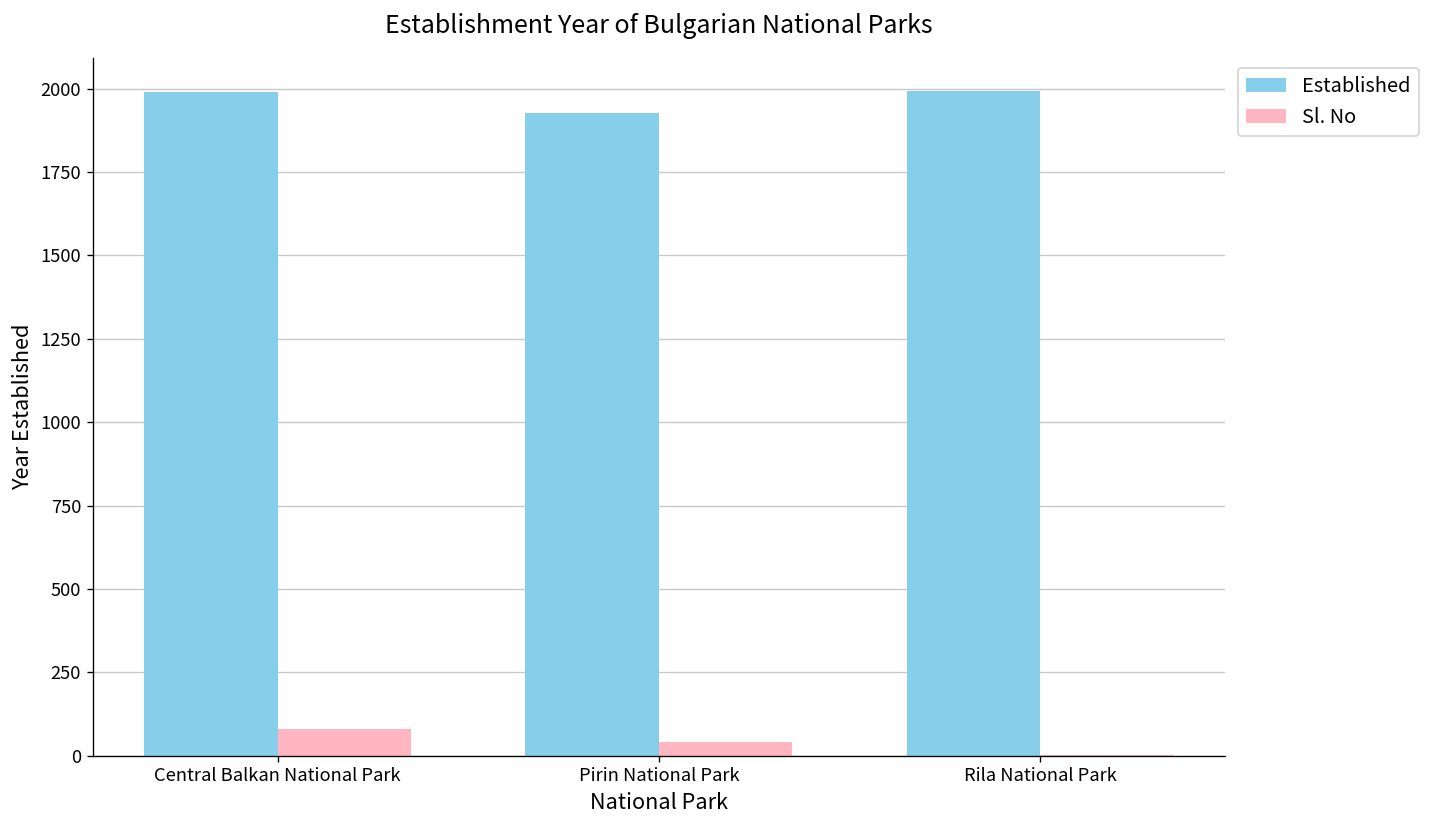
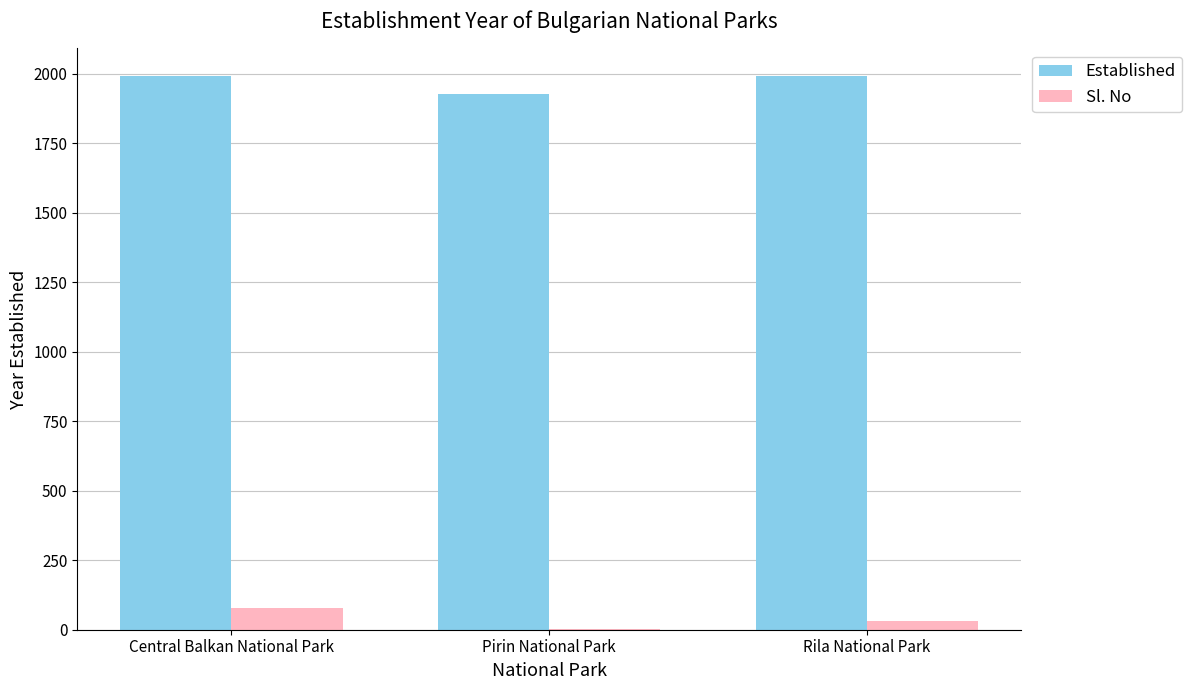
Sl. No, Pirin National Park: 40 -> 0
Sl. No, Rila National Park: 0 -> 30
